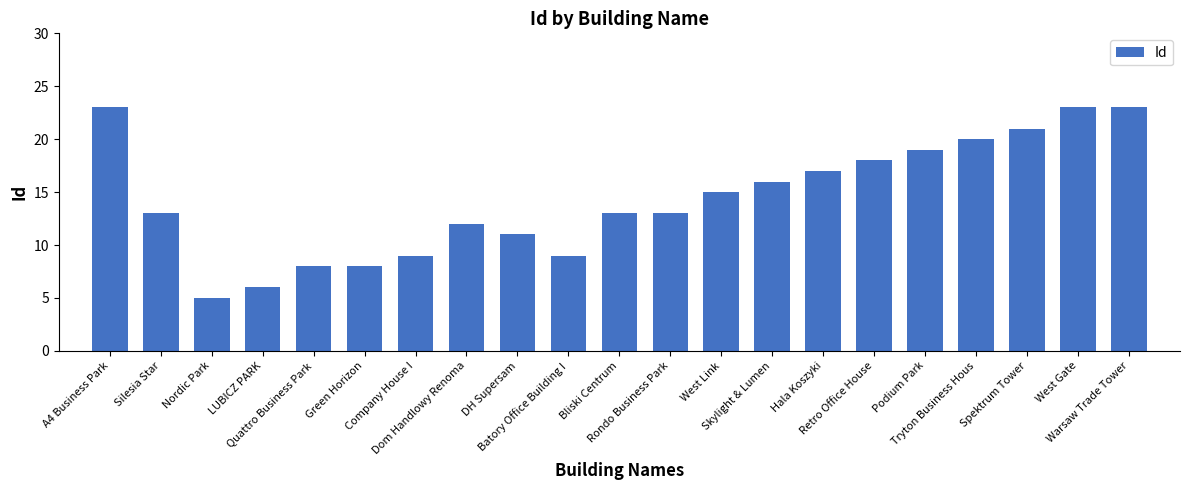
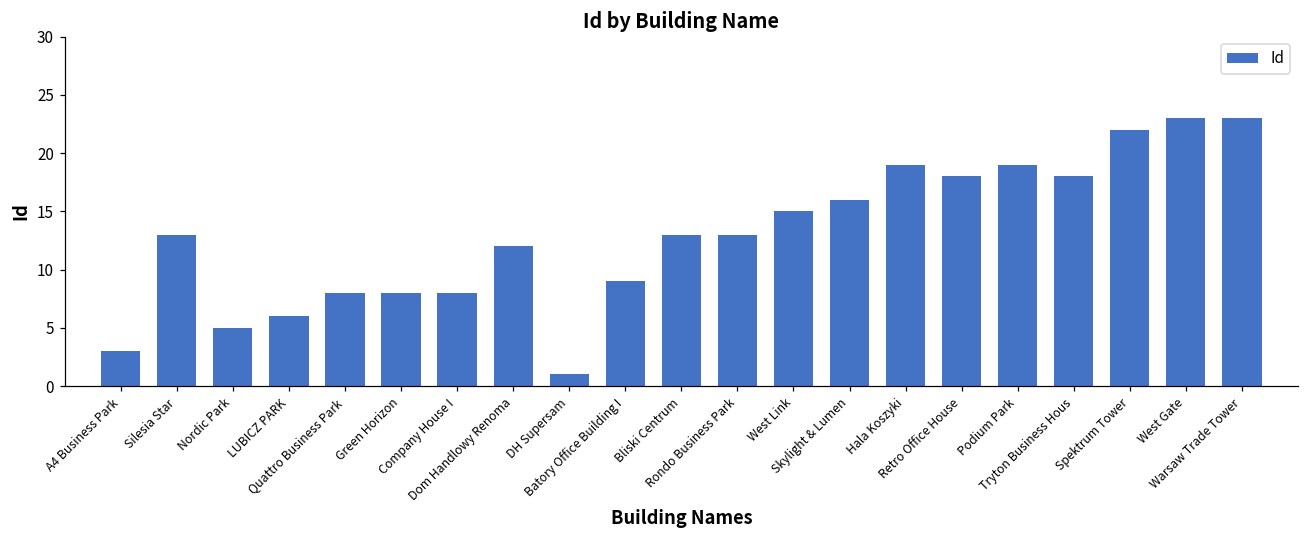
A4 Business Park: 23 -> 3
Company House I: 9 -> 8
DH Supersam: 11 -> 1
Hala Koszyki: 17 -> 19
Tryton Business Hous: 20 -> 18
Spektrum Tower: 21 -> 22
